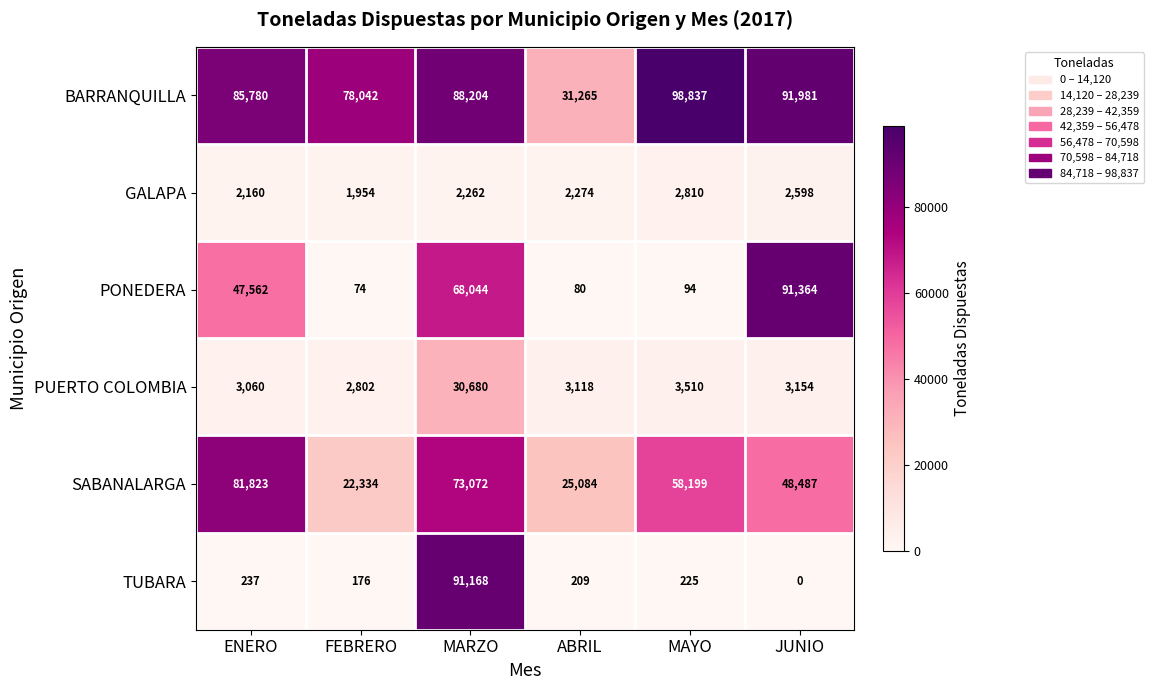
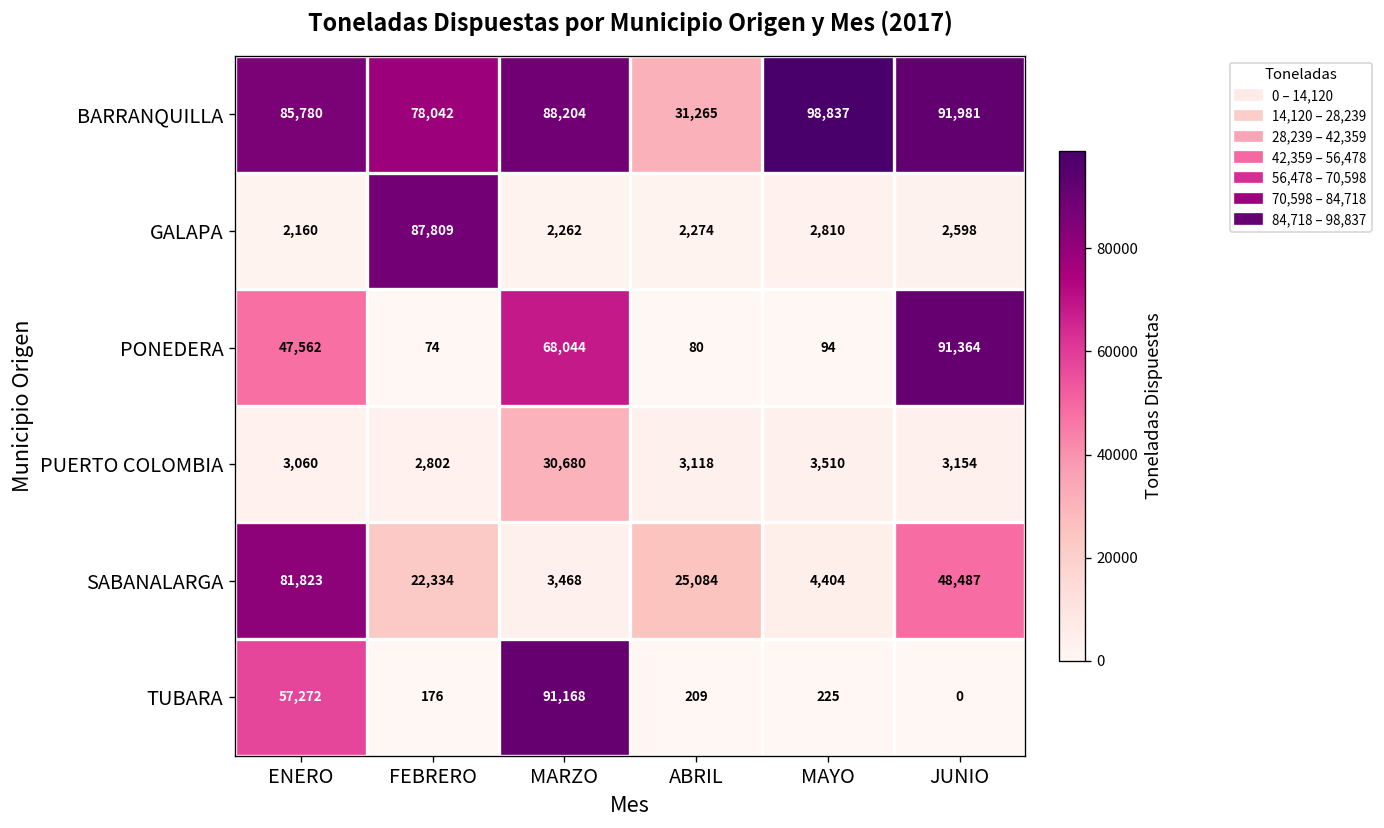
GALAPA, FEBRERO: 1,954 -> 87,809
SABANALARGA, MARZO: 73,072 -> 3,468
SABANALARGA, MAYO: 58,199 -> 4,404
TUBARA, ENERO: 237 -> 57,272
